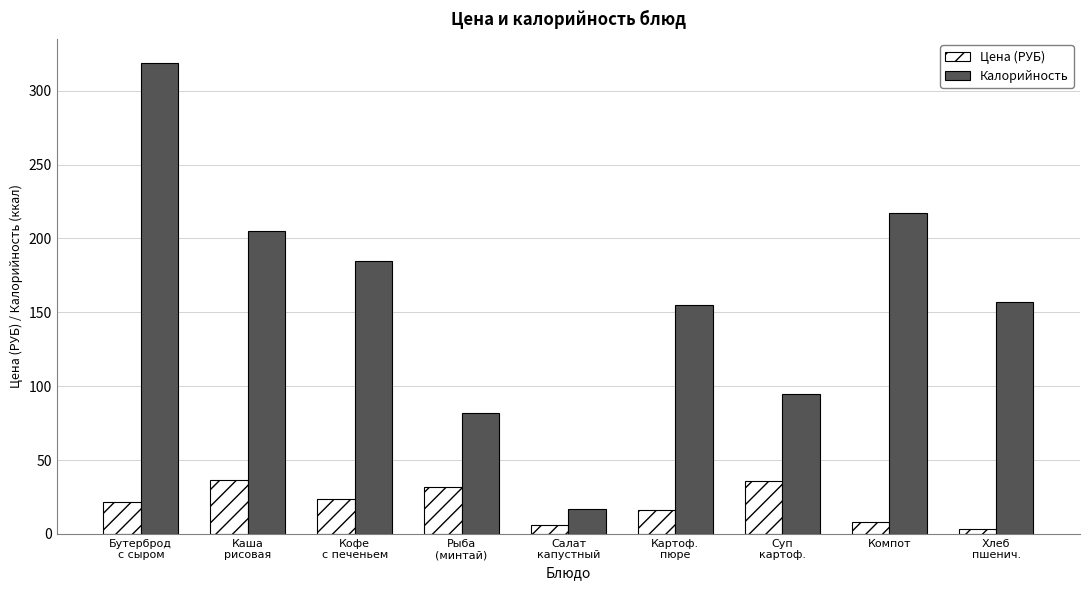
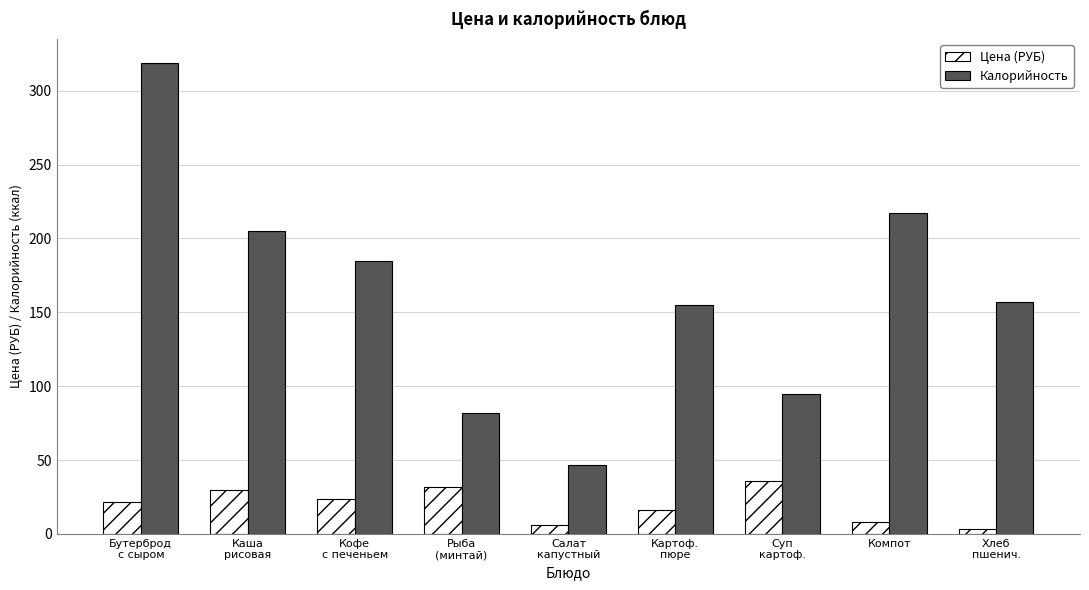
Цена (РУБ), Каша рисовая: 37 -> 30
Калорийность, Салат капустный: 17 -> 47
